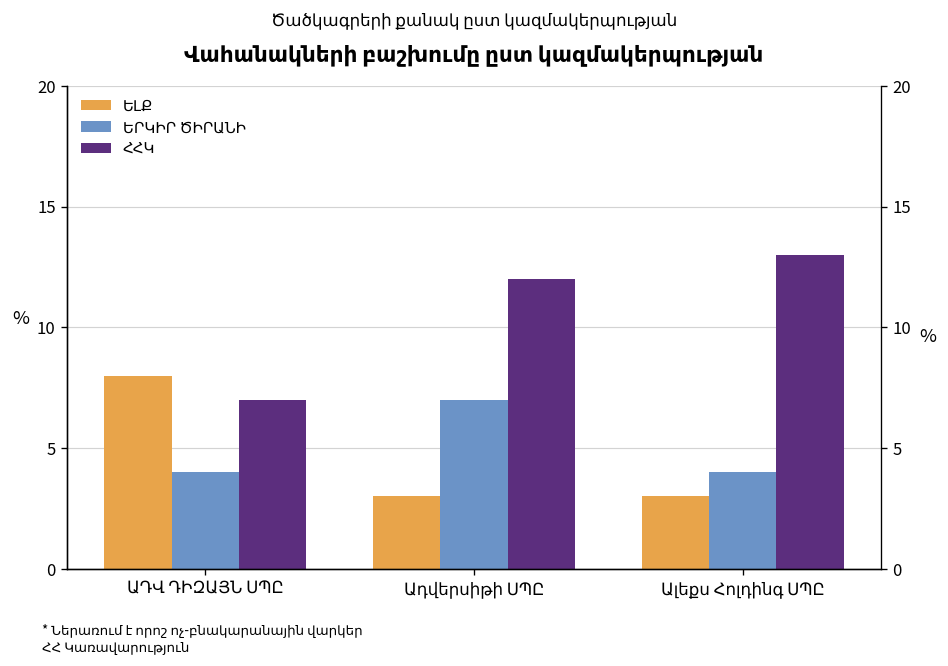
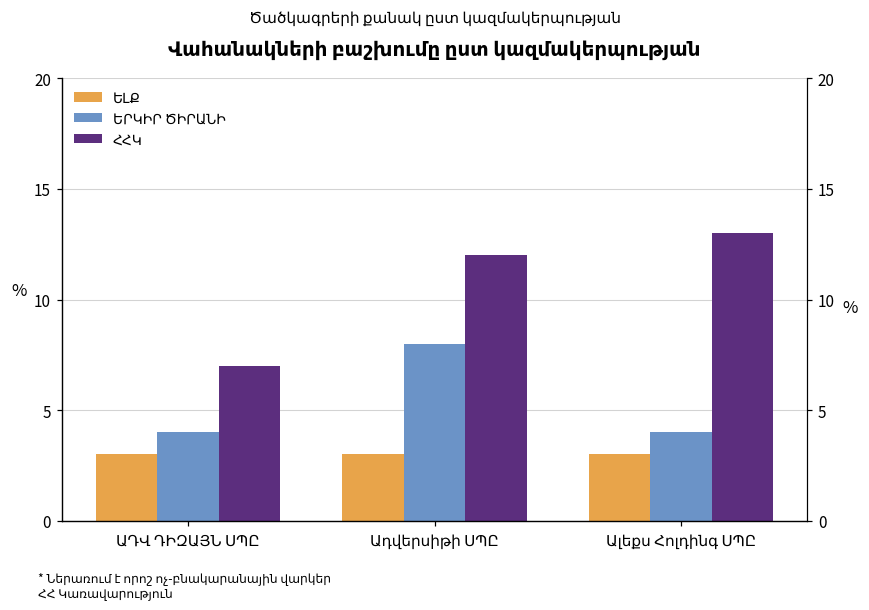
ԵԼՔ, ԱԴՎ ԴԻԶԱՅՆ ՍՊԸ: 8 -> 3
ԵՐԿԻՐ ԾԻՐԱՆԻ, Ադվերսիթի ՍՊԸ: 7 -> 8
